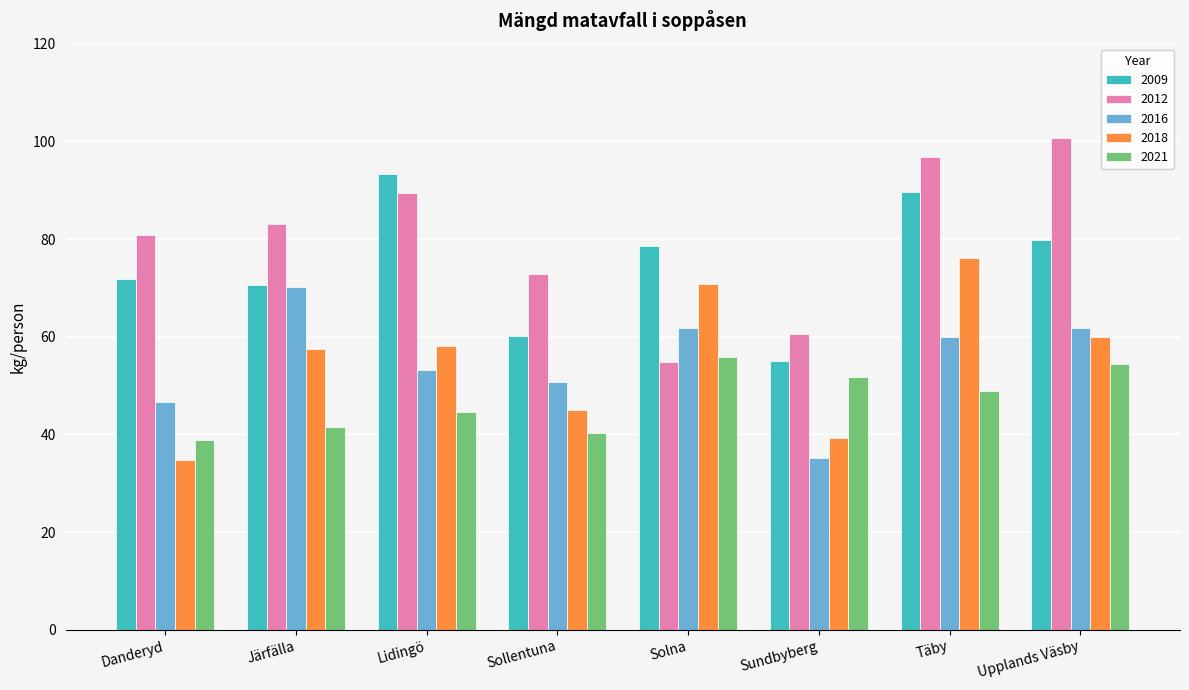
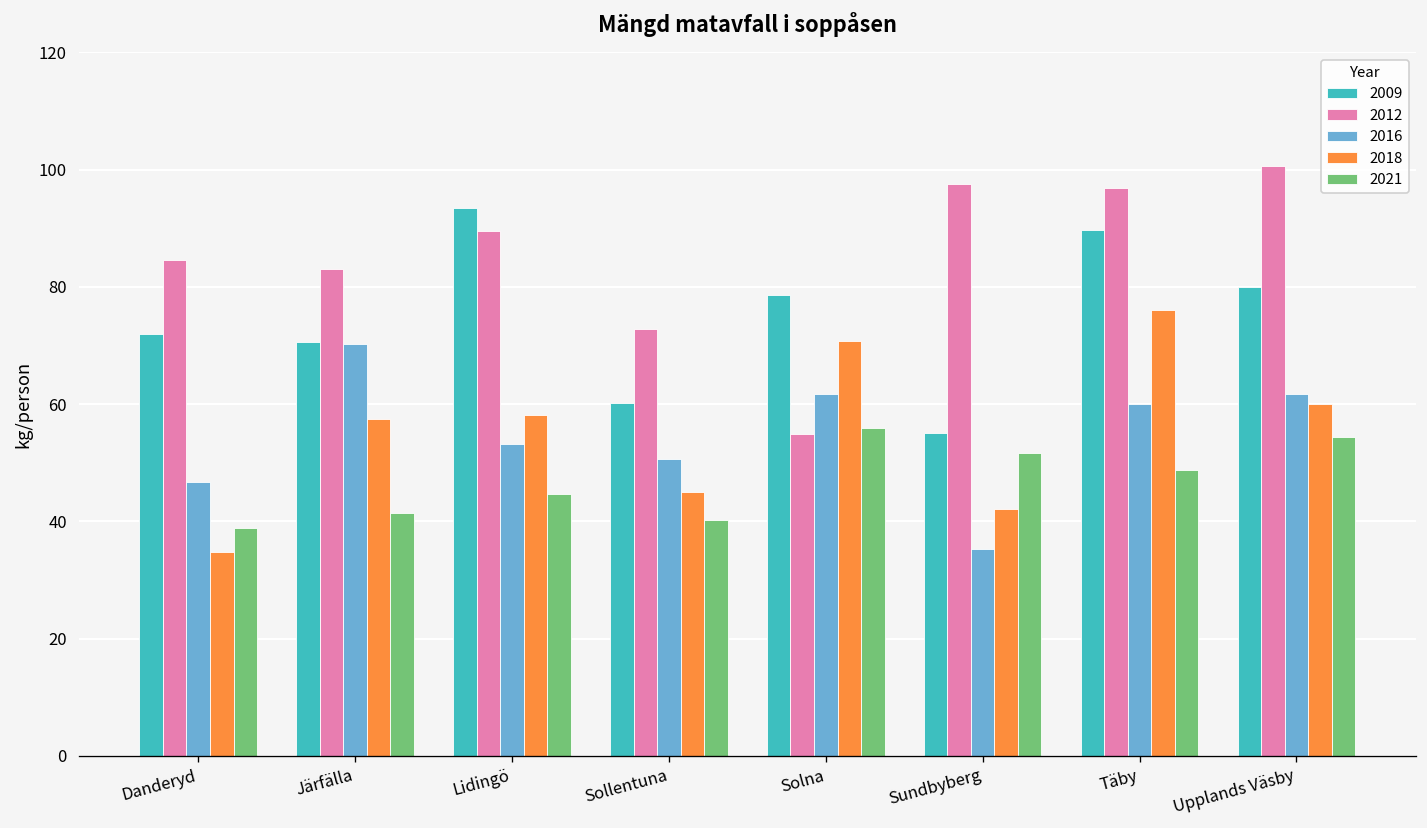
2012, Danderyd: 81 -> 85
2012, Sundbyberg: 61 -> 98
2018, Sundbyberg: 39 -> 42
